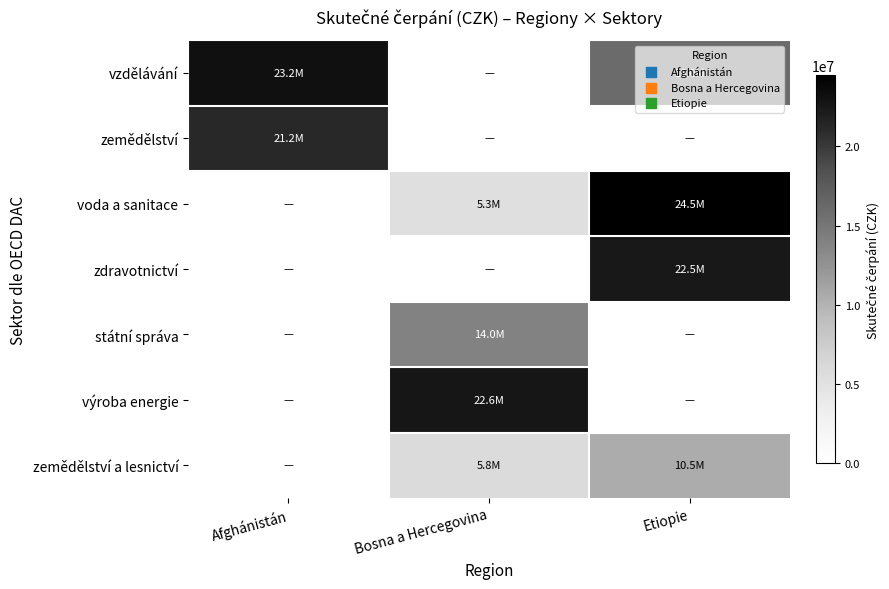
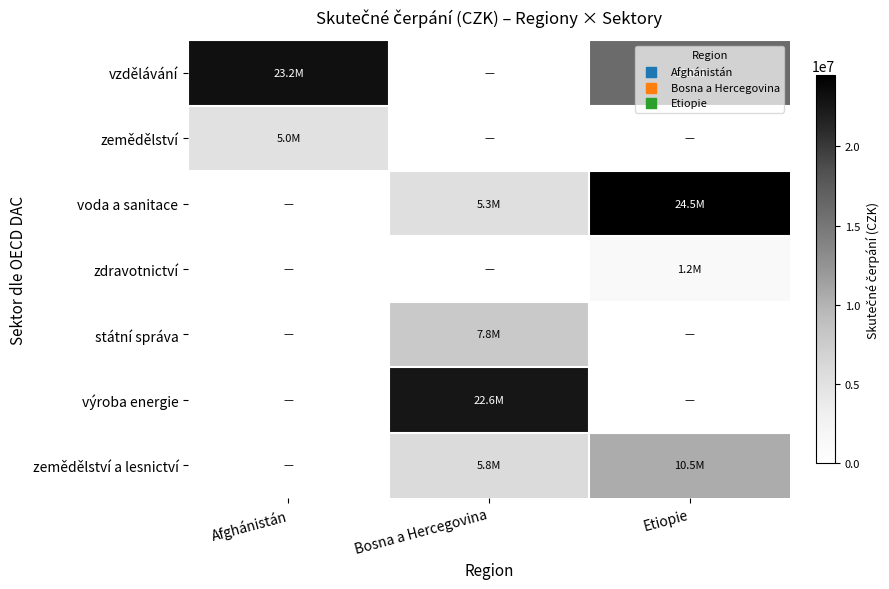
zemědělství, Afghánistán: 21.2M -> 5.0M
zdravotnictví, Etiopie: 22.5M -> 1.2M
státní správa, Bosna a Hercegovina: 14.0M -> 7.8M
